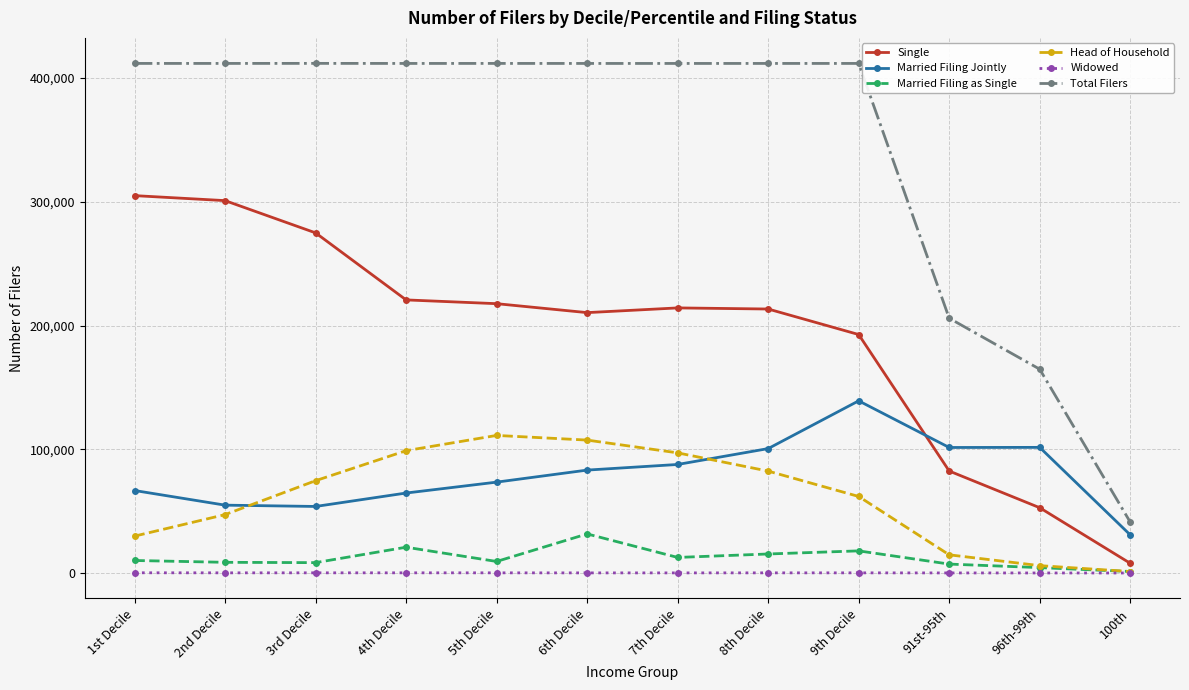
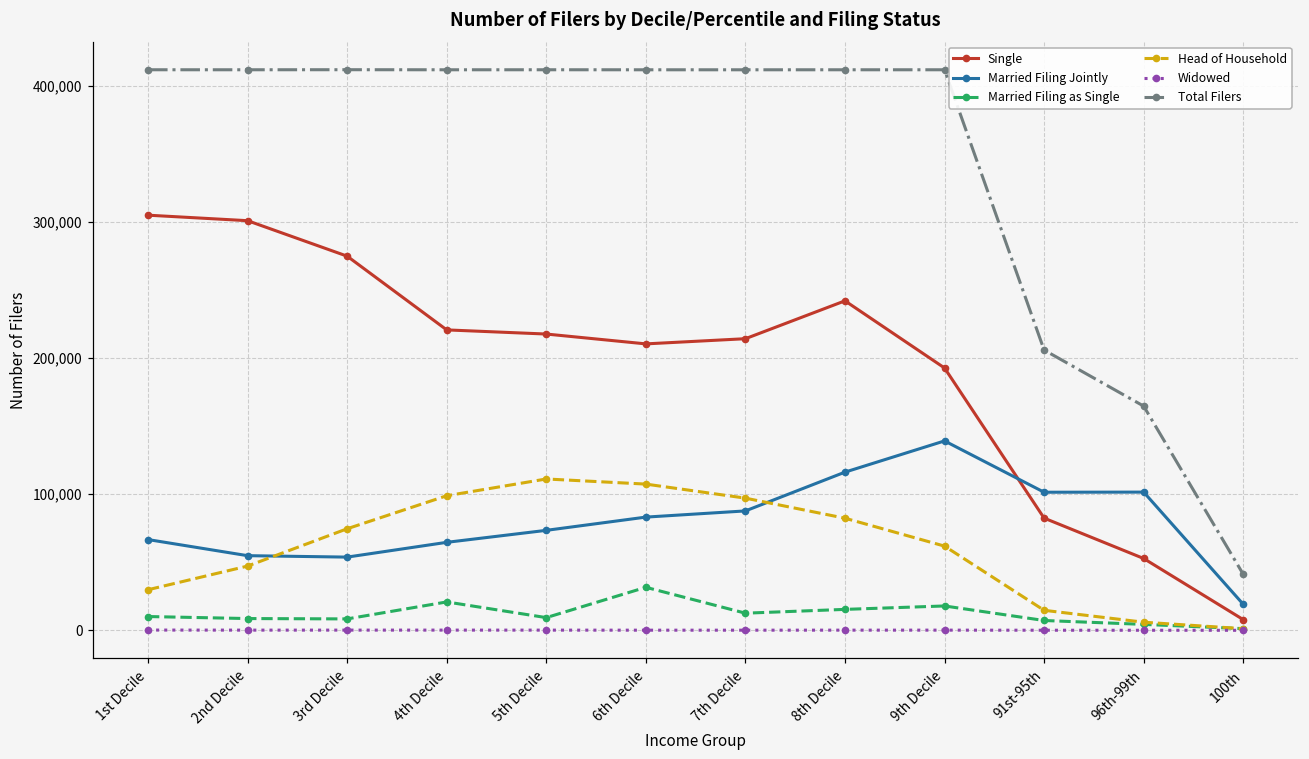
Single, 8th Decile: 213,000 -> 242,000
Married Filing Jointly, 8th Decile: 101,000 -> 116,000
Married Filing Jointly, 100th: 31,000 -> 19,000
